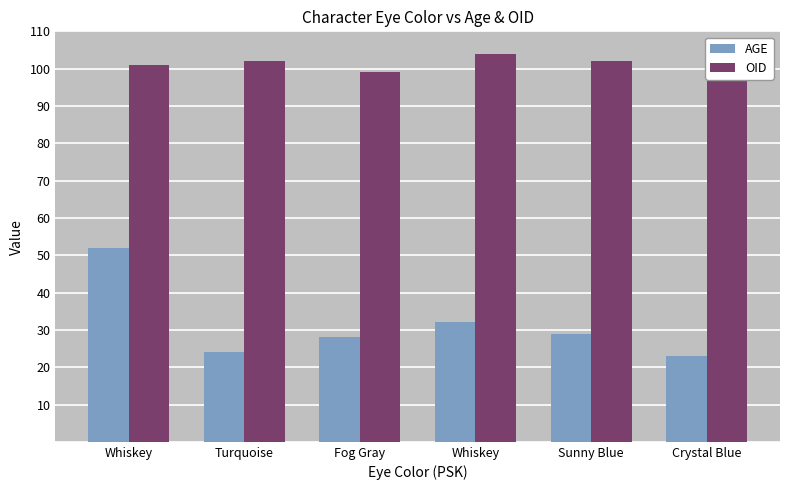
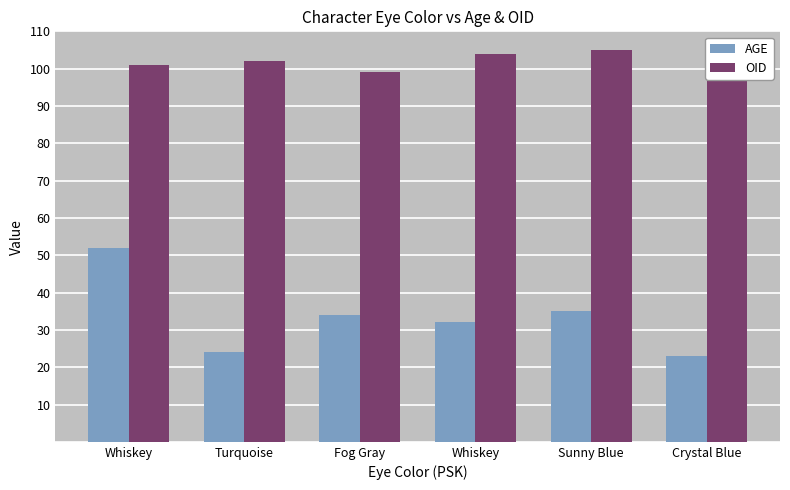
AGE, Fog Gray: 28 -> 34
AGE, Sunny Blue: 29 -> 35
OID, Sunny Blue: 102 -> 105
